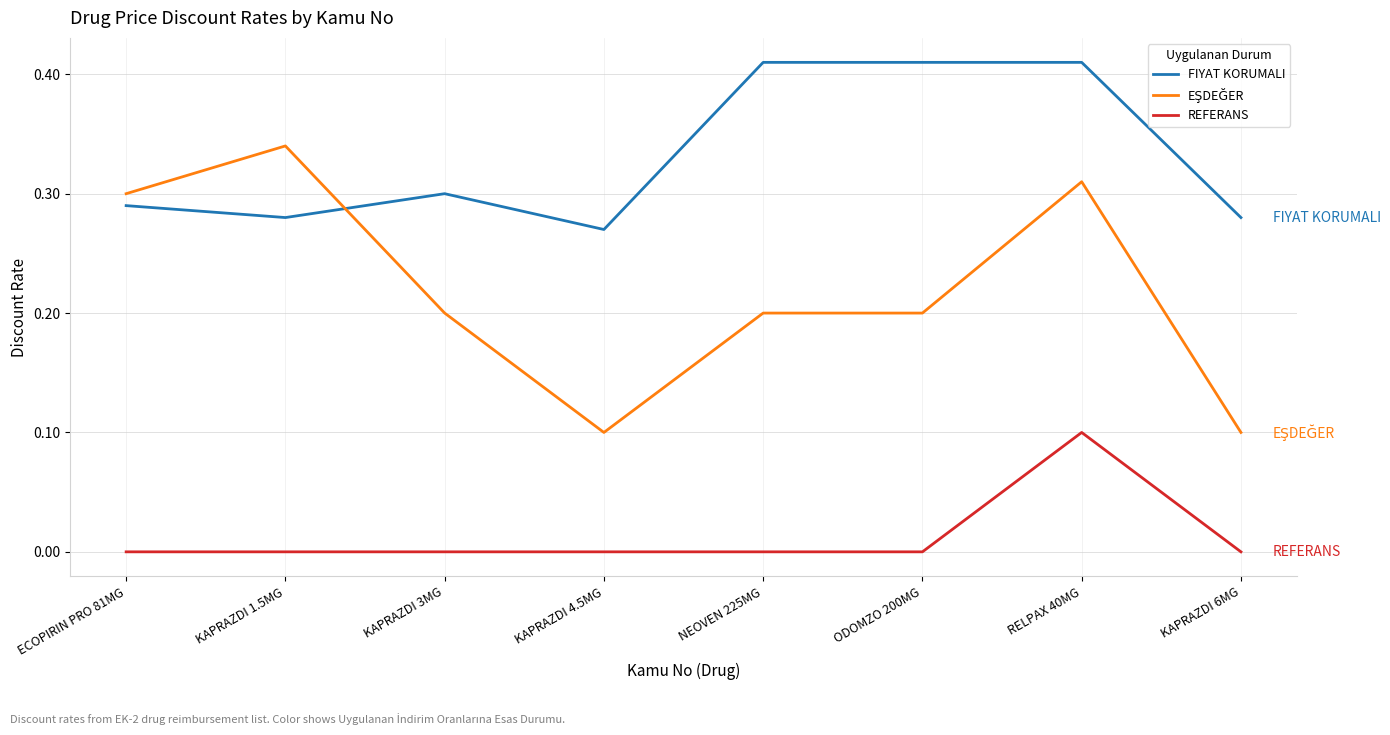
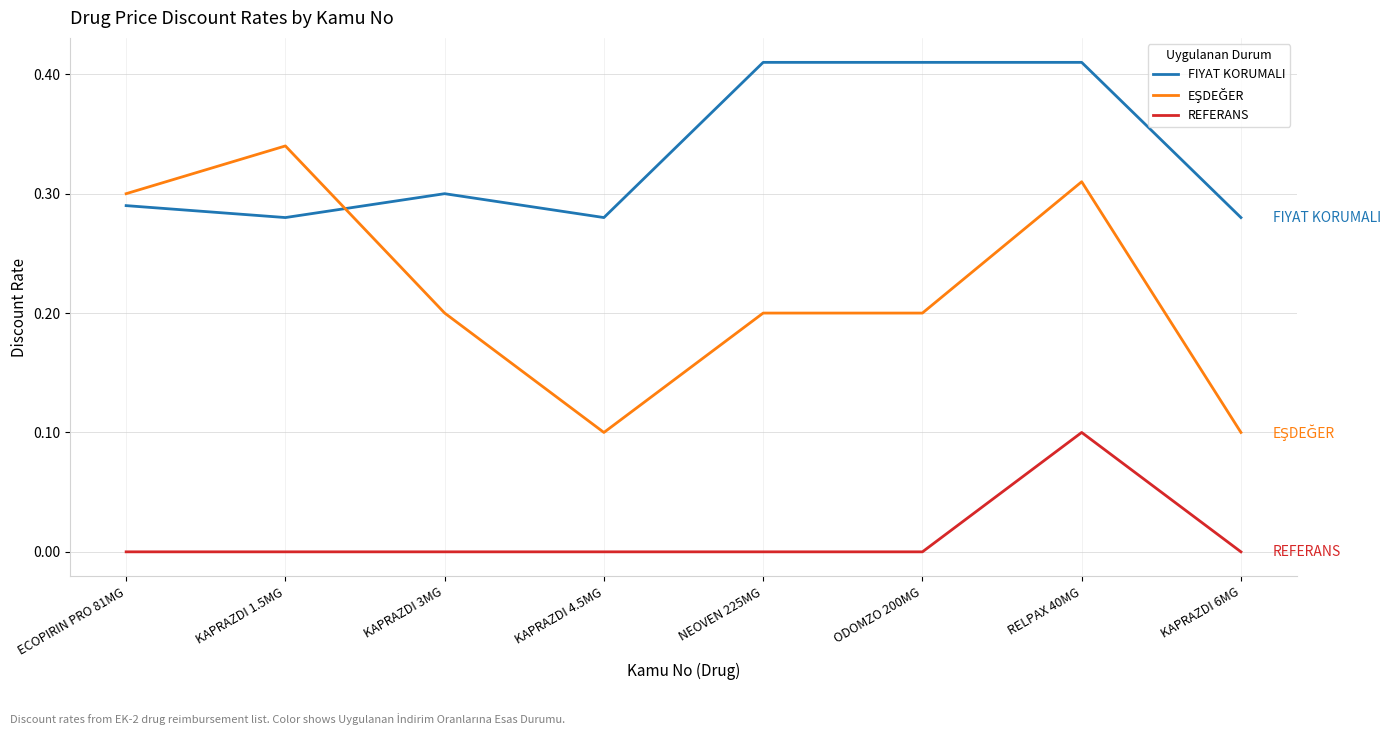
FIYAT KORUMALI, KAPRAZDI 4.5MG: 0.27 -> 0.28
